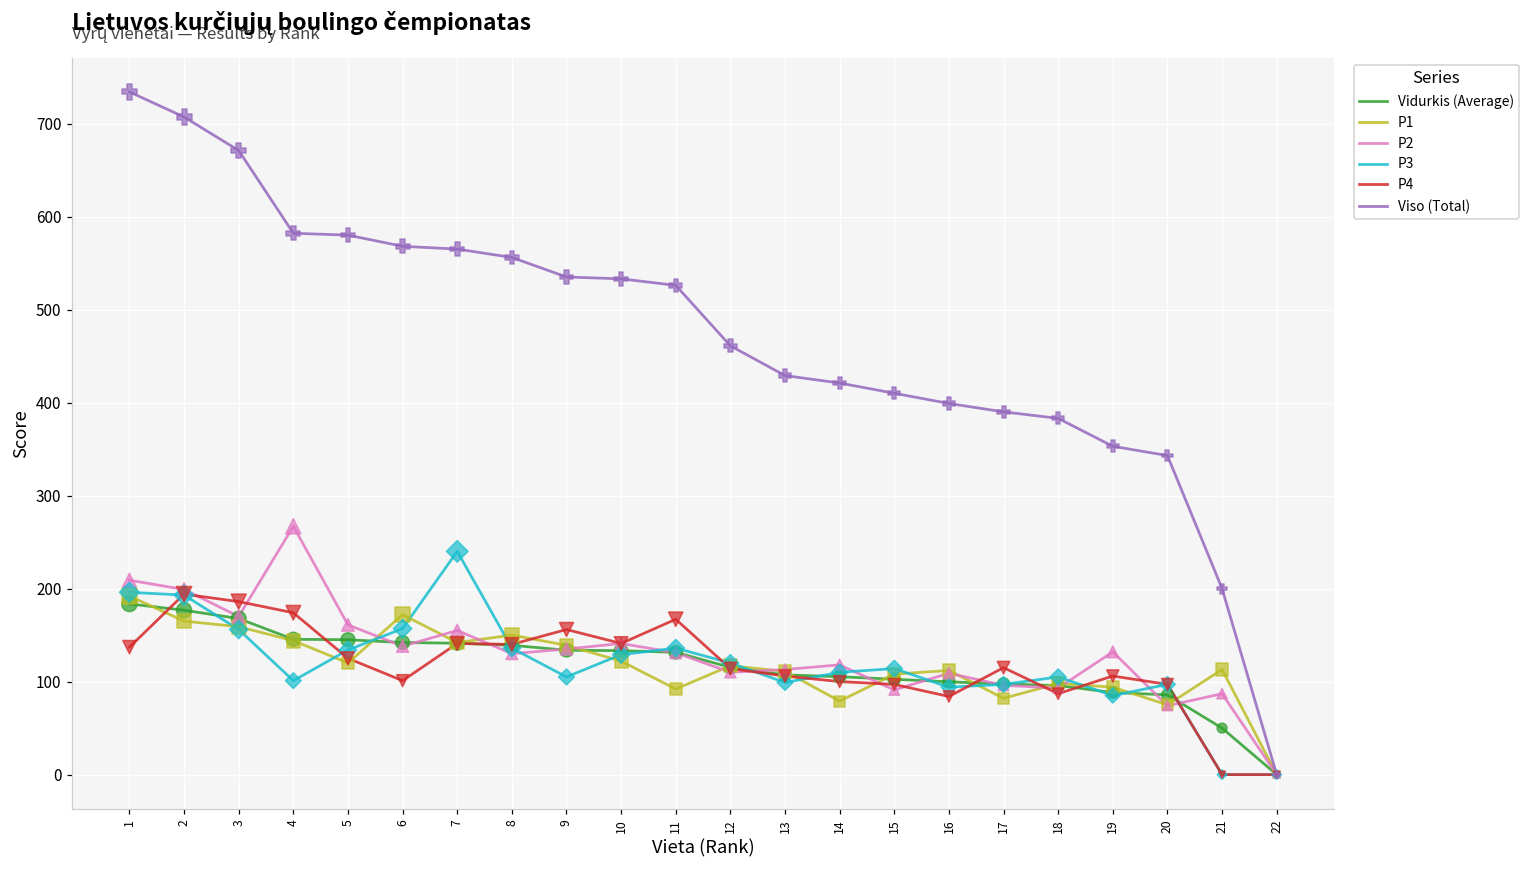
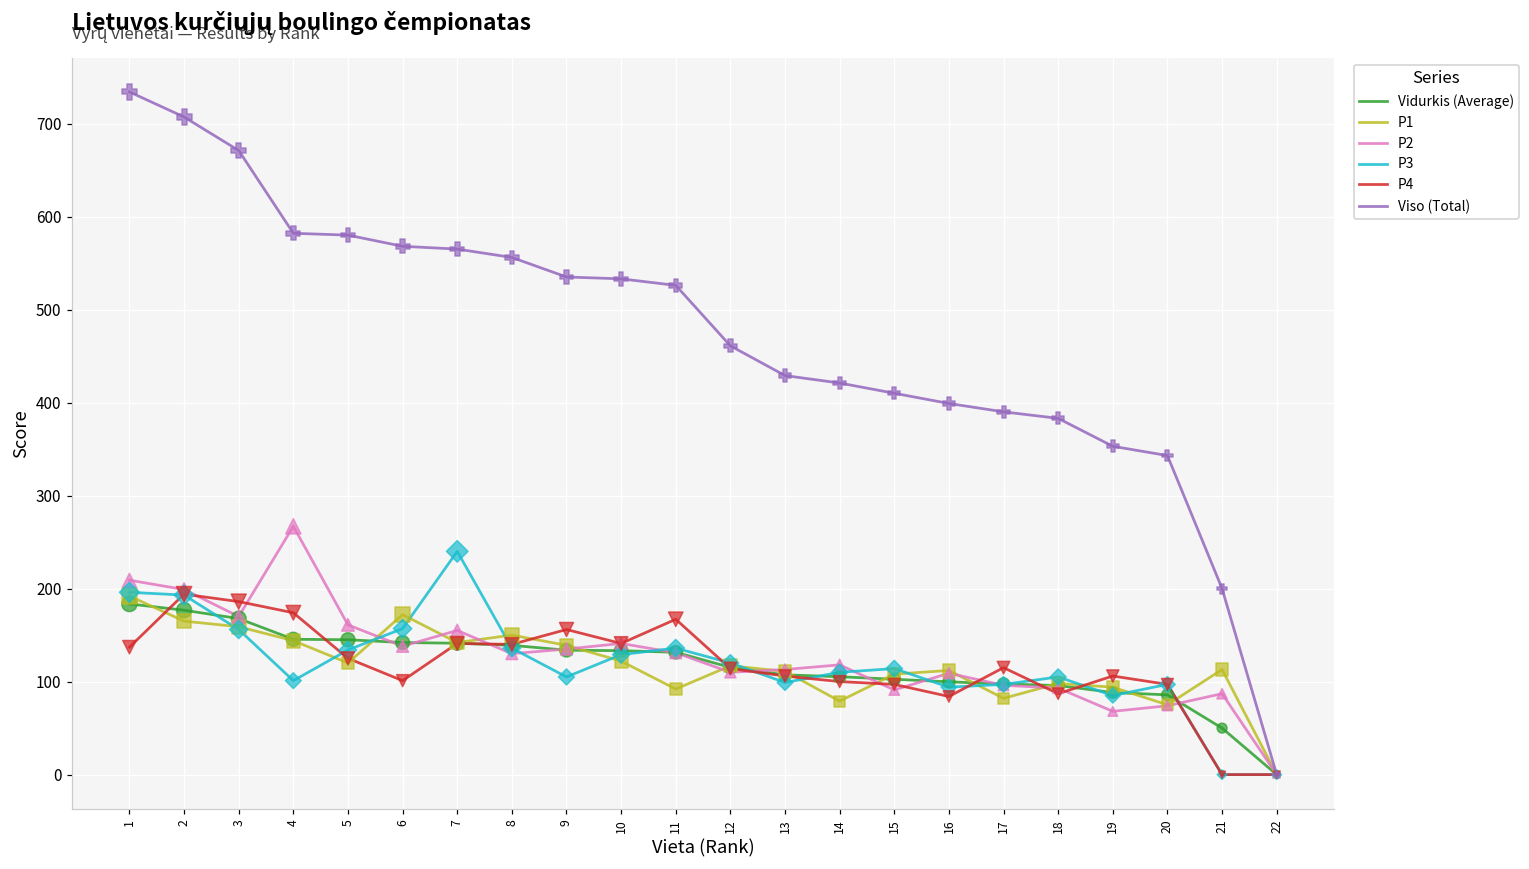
P2, 19: 130 -> 70
